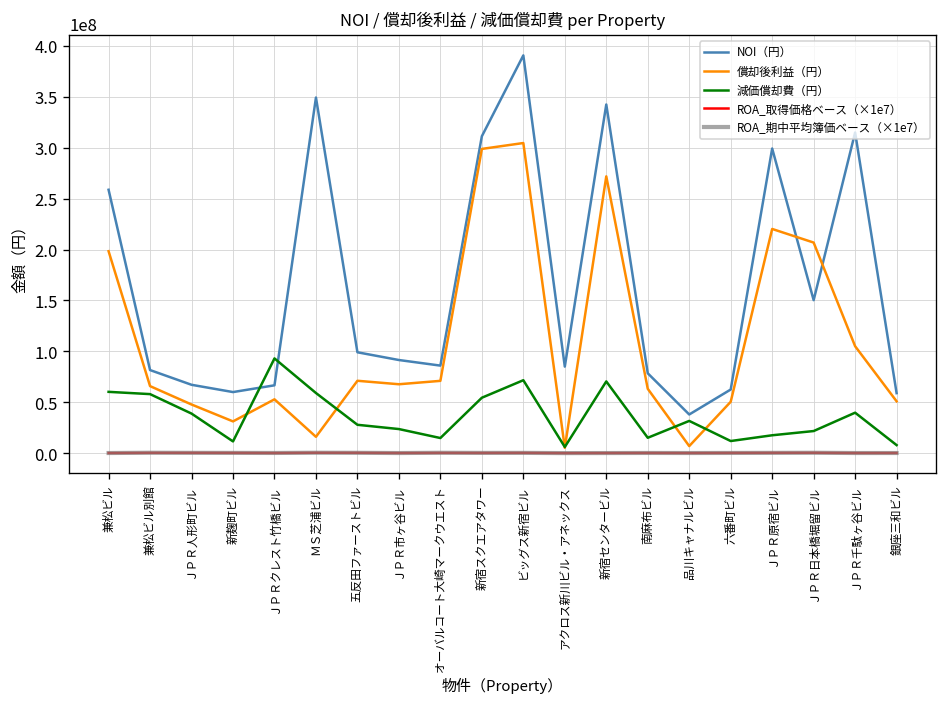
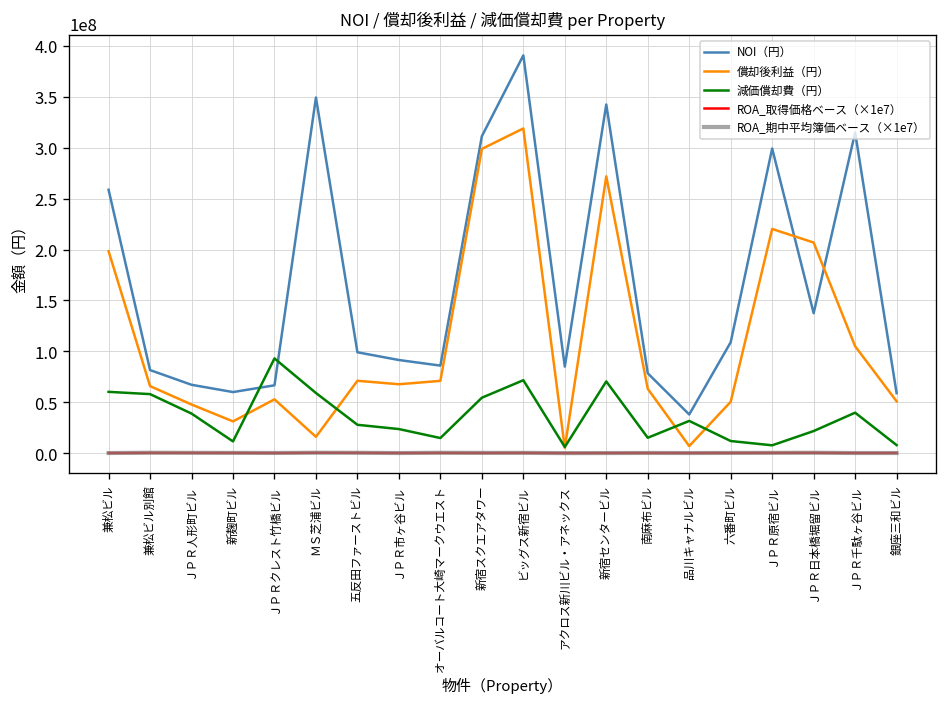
償却後利益（円）, ビッグス新宿ビル: 300000000 -> 320000000
NOI（円）, 六番町ビル: 60000000 -> 110000000
減価償却費（円）, ＪＰＲ原宿ビル: 20000000 -> 10000000
NOI（円）, ＪＰＲ日本橋堀留ビル: 150000000 -> 140000000
